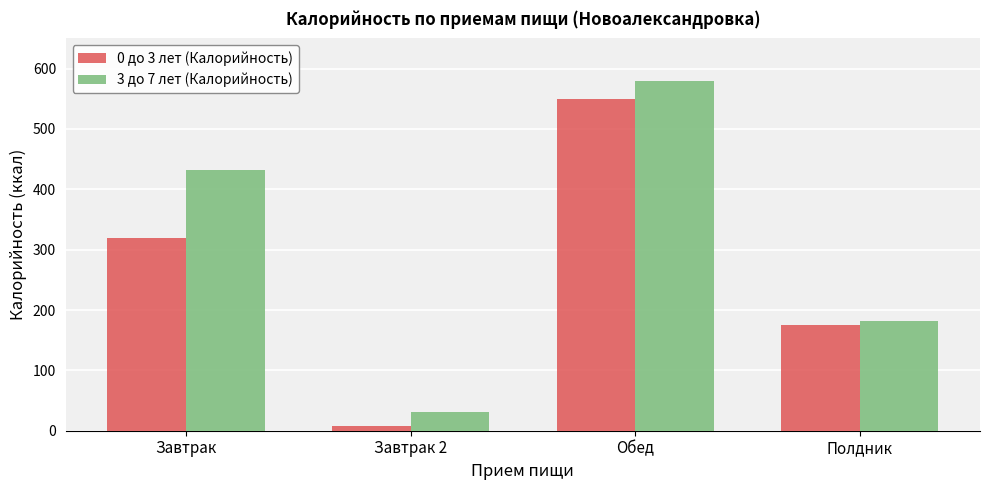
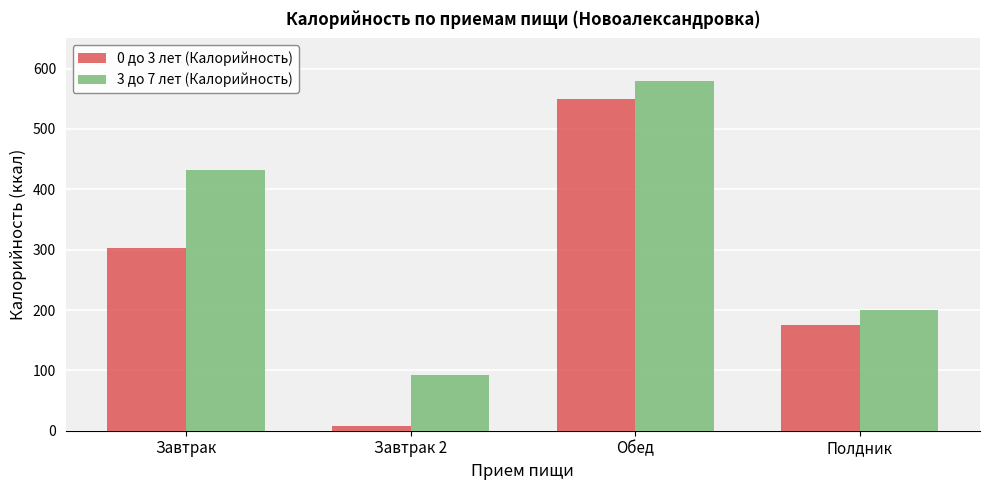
0 до 3 лет (Калорийность), Завтрак: 320 -> 300
3 до 7 лет (Калорийность), Завтрак 2: 30 -> 90
3 до 7 лет (Калорийность), Полдник: 180 -> 200
